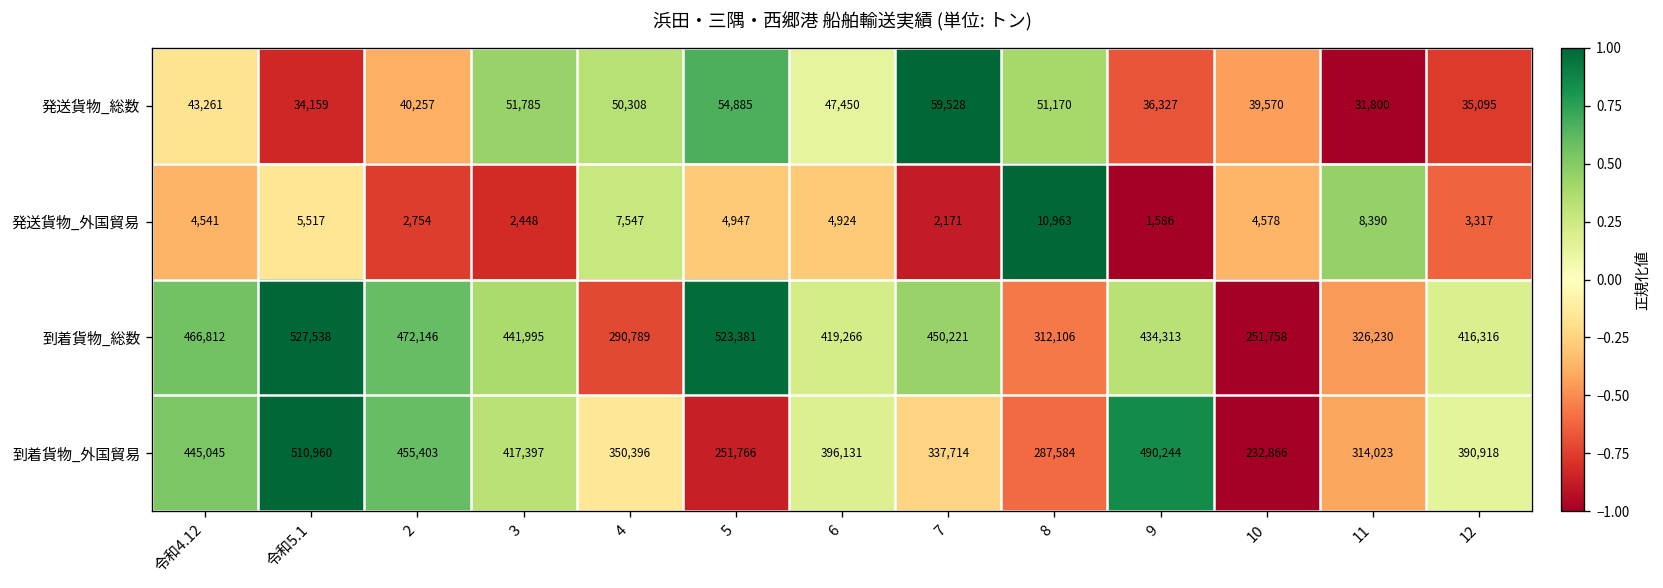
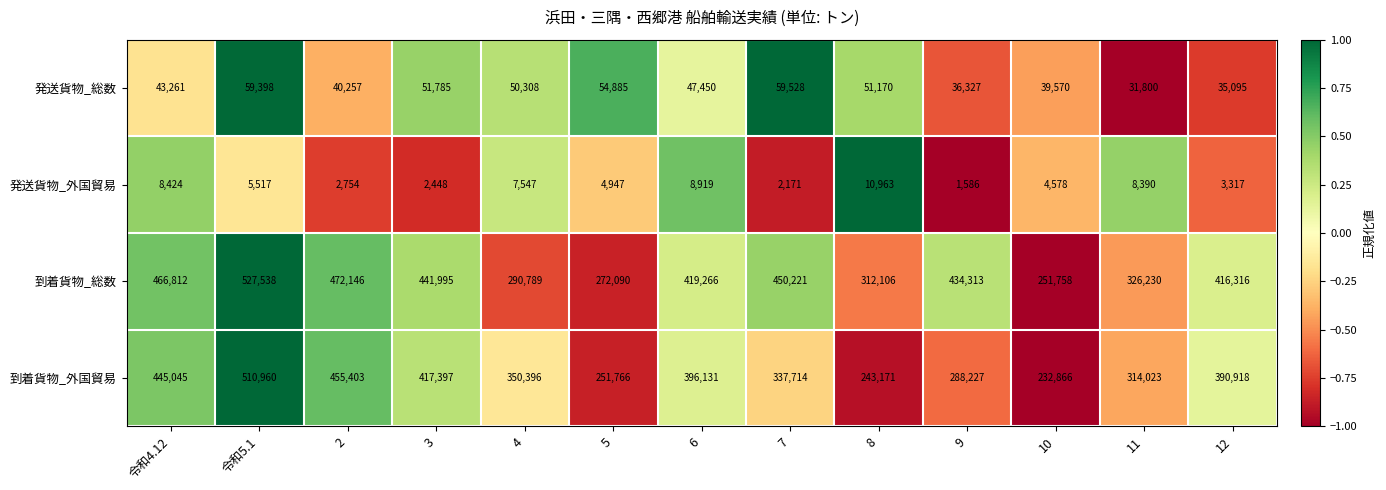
発送貨物_総数, 令和5.1: 34,159 -> 59,398
発送貨物_外国貿易, 令和4.12: 4,541 -> 8,424
発送貨物_外国貿易, 6: 4,924 -> 8,919
到着貨物_総数, 5: 523,381 -> 272,090
到着貨物_外国貿易, 8: 287,584 -> 243,171
到着貨物_外国貿易, 9: 490,244 -> 288,227
